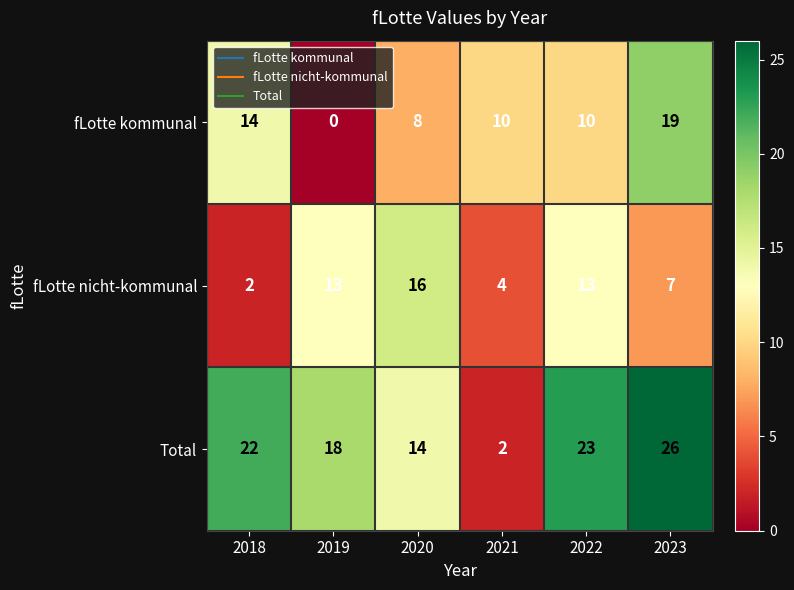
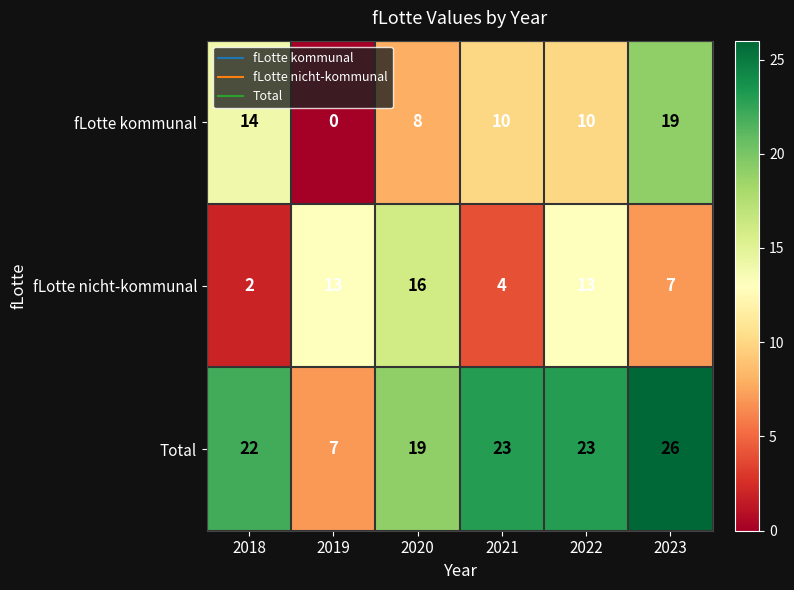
Total, 2019: 18 -> 7
Total, 2020: 14 -> 19
Total, 2021: 2 -> 23
